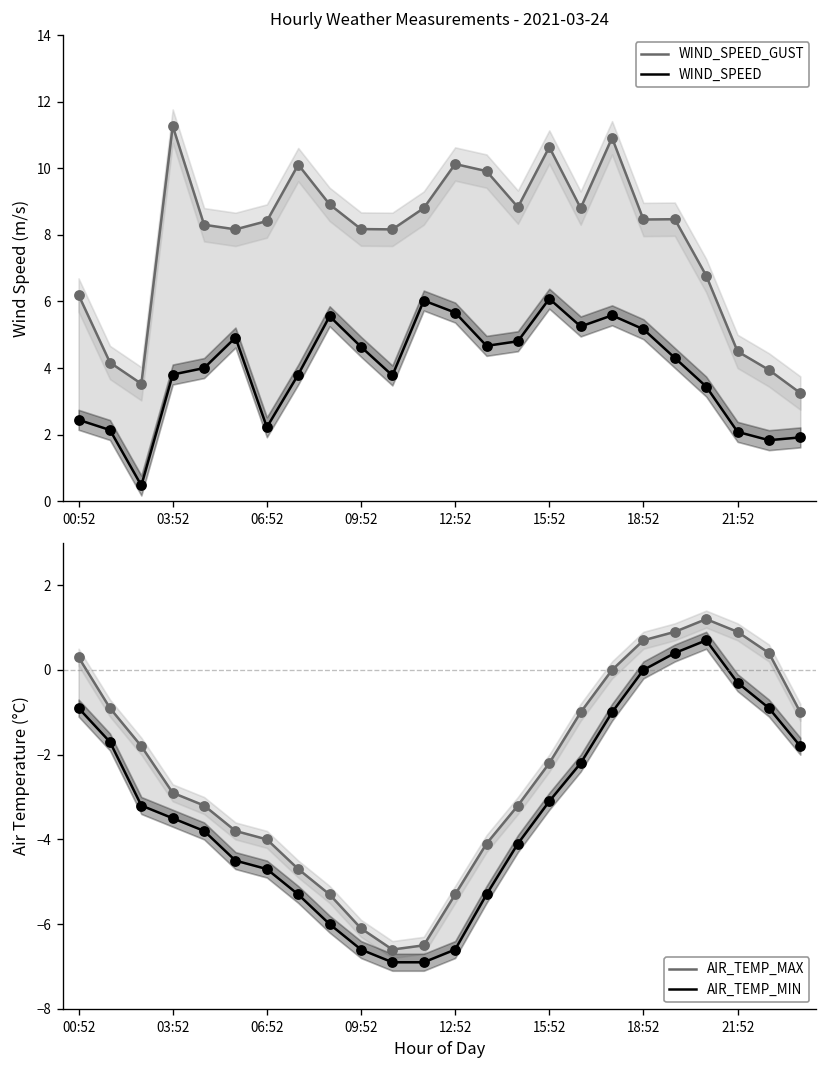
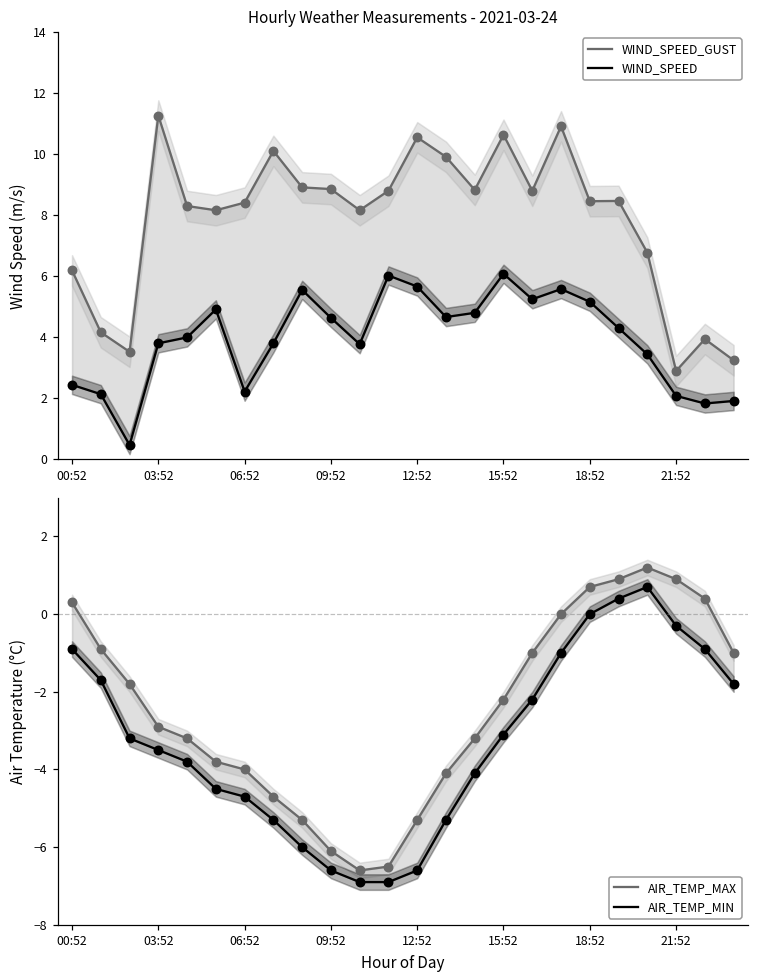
Hourly Weather Measurements - 2021-03-24, WIND_SPEED_GUST, 09:52: 8.2 -> 8.9
Hourly Weather Measurements - 2021-03-24, WIND_SPEED_GUST, 12:52: 10.1 -> 10.6
Hourly Weather Measurements - 2021-03-24, WIND_SPEED_GUST, 21:52: 4.5 -> 2.9
